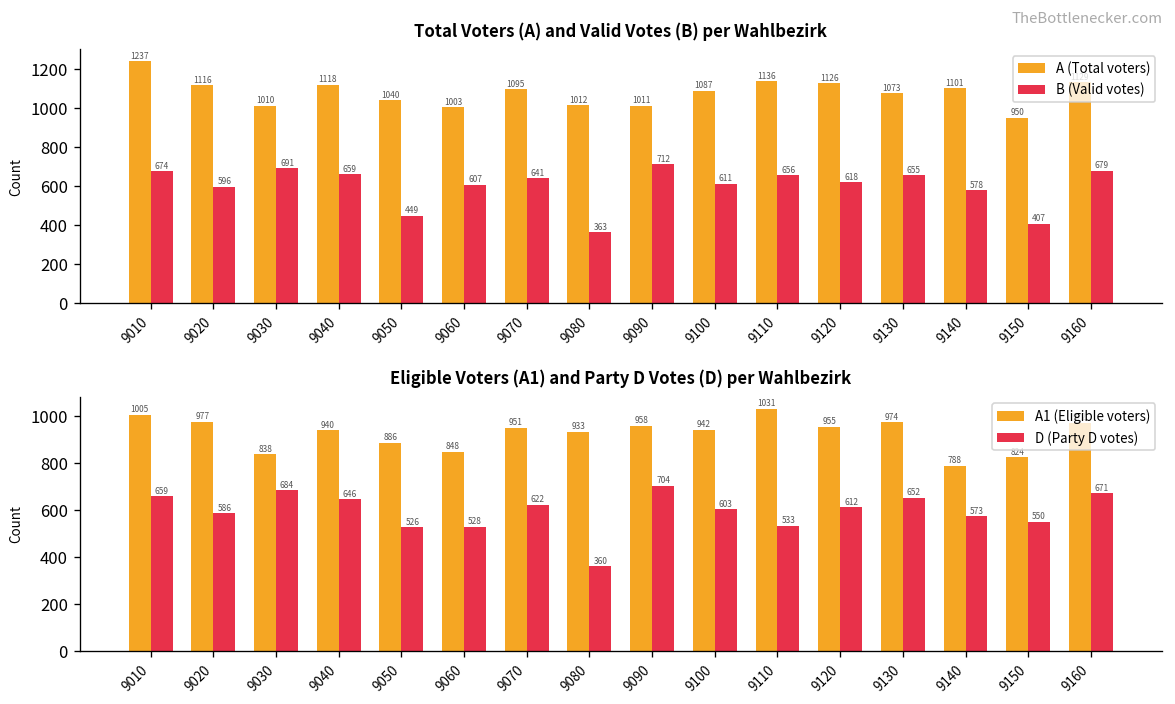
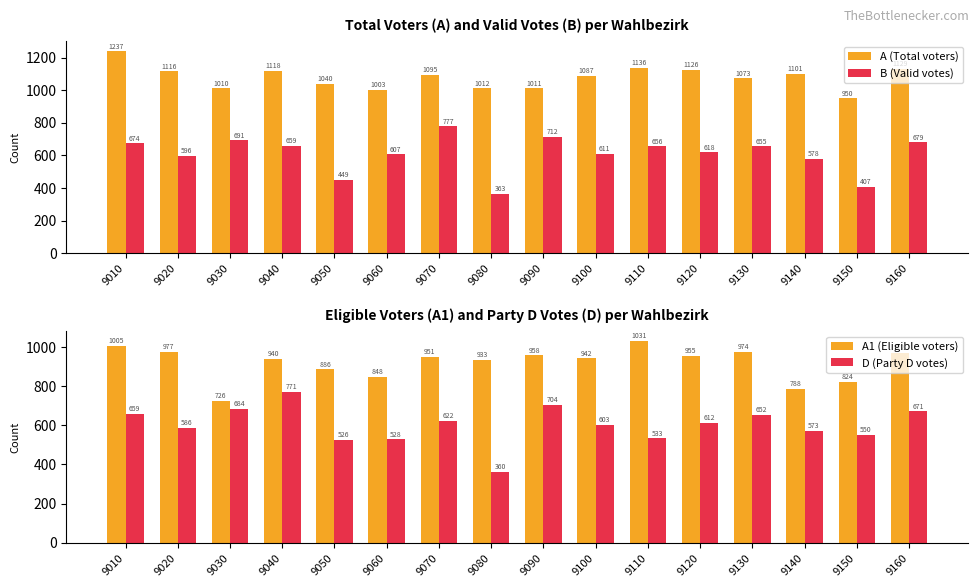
Total Voters (A) and Valid Votes (B) per Wahlbezirk, B (Valid votes), 9070: 641 -> 777
Eligible Voters (A1) and Party D Votes (D) per Wahlbezirk, A1 (Eligible voters), 9030: 838 -> 726
Eligible Voters (A1) and Party D Votes (D) per Wahlbezirk, D (Party D votes), 9040: 646 -> 771
